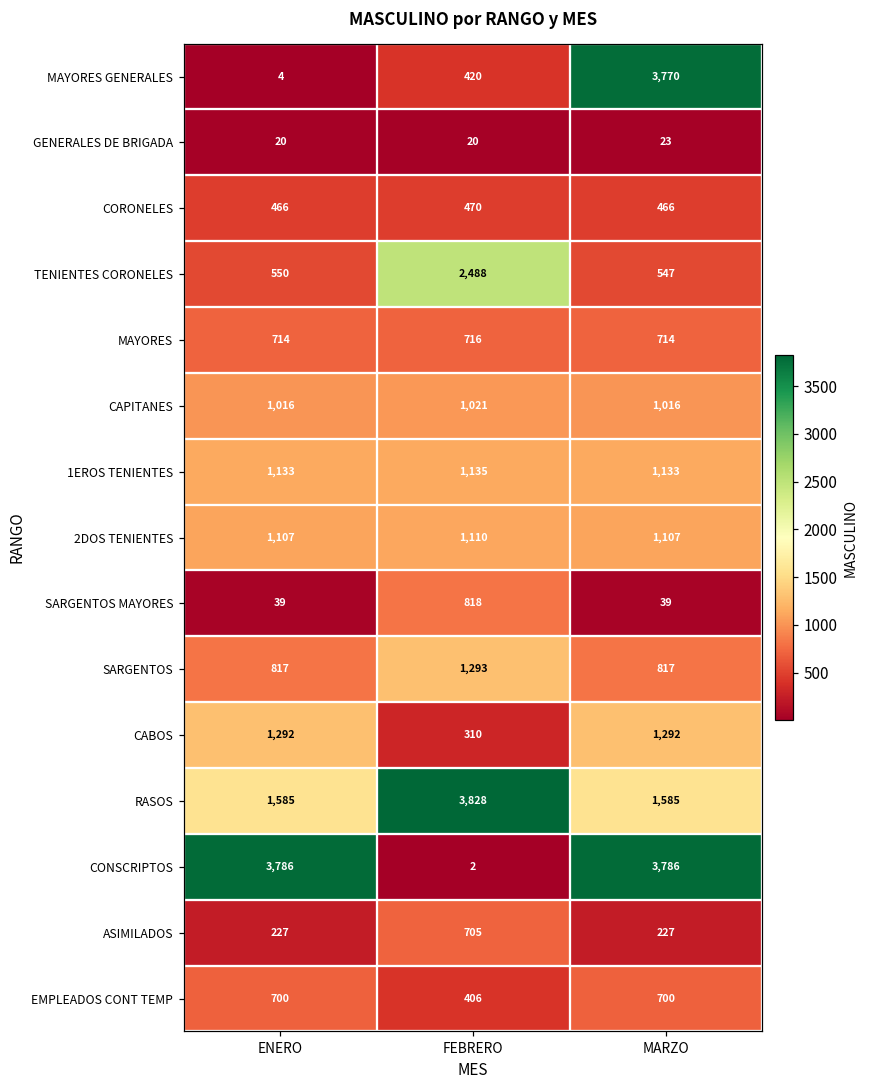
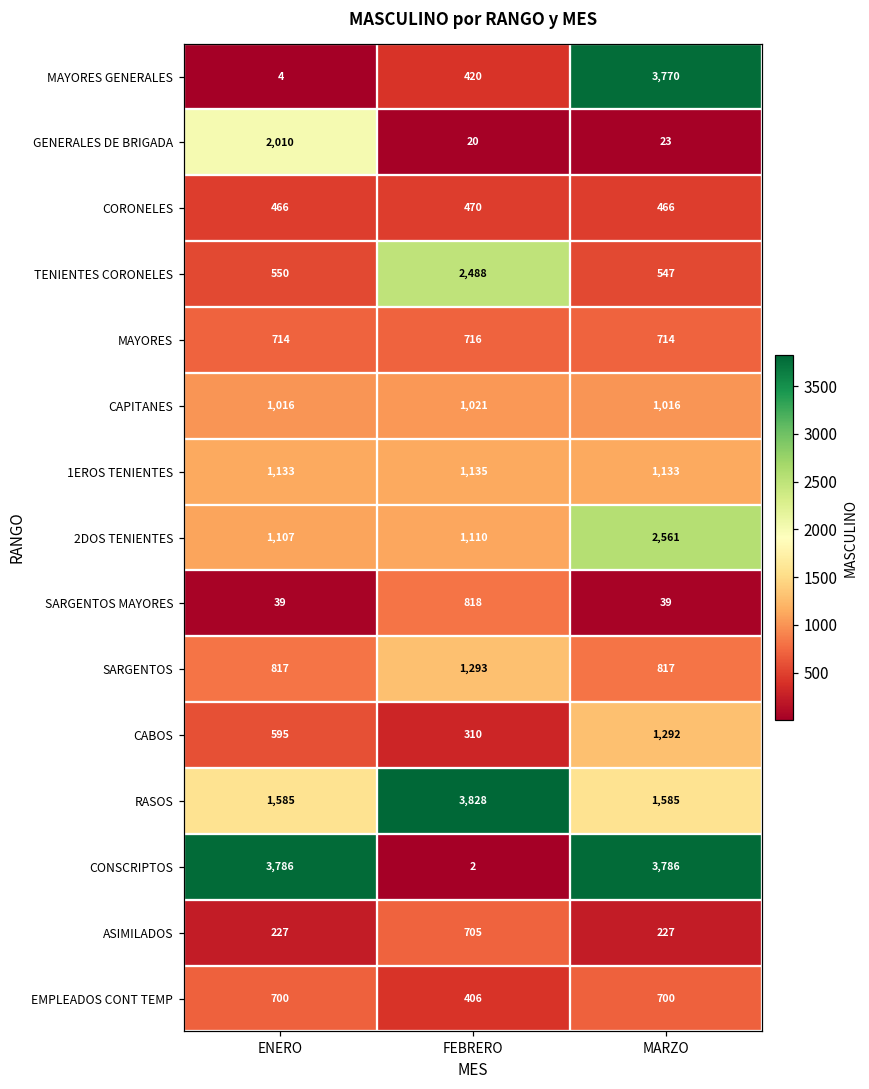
GENERALES DE BRIGADA, ENERO: 20 -> 2,010
2DOS TENIENTES, MARZO: 1,107 -> 2,561
CABOS, ENERO: 1,292 -> 595
